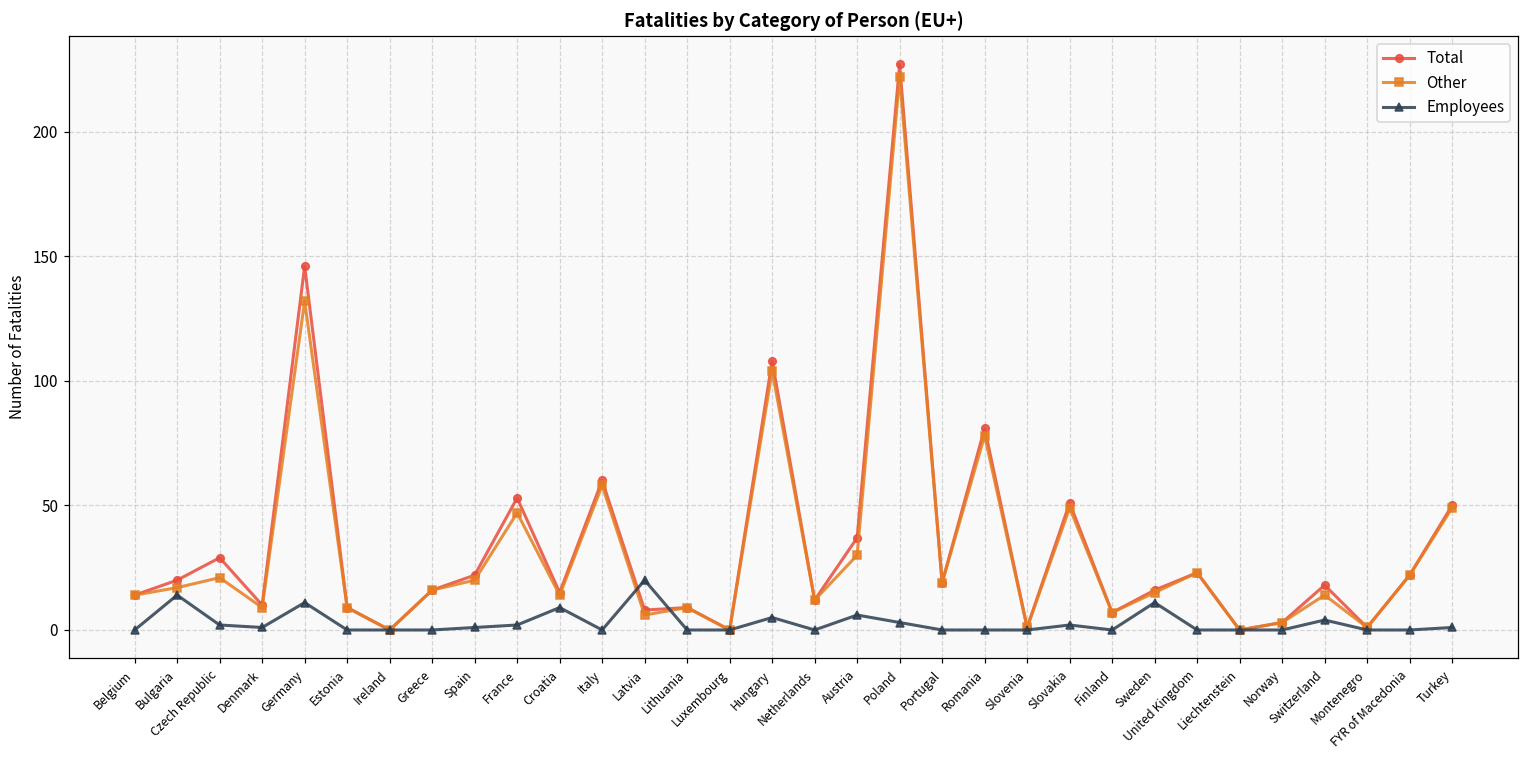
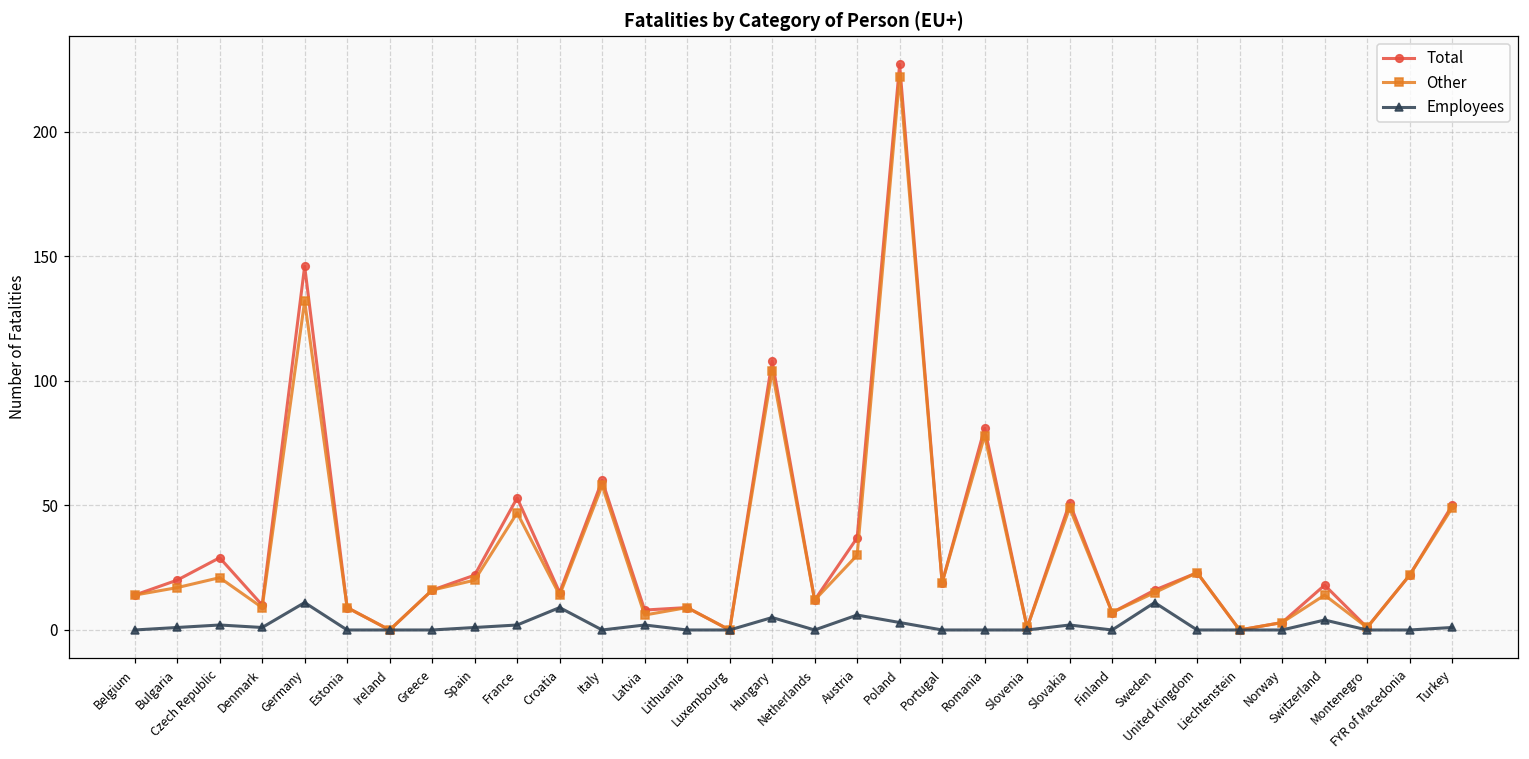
Employees, Bulgaria: 14 -> 1
Employees, Latvia: 20 -> 2
